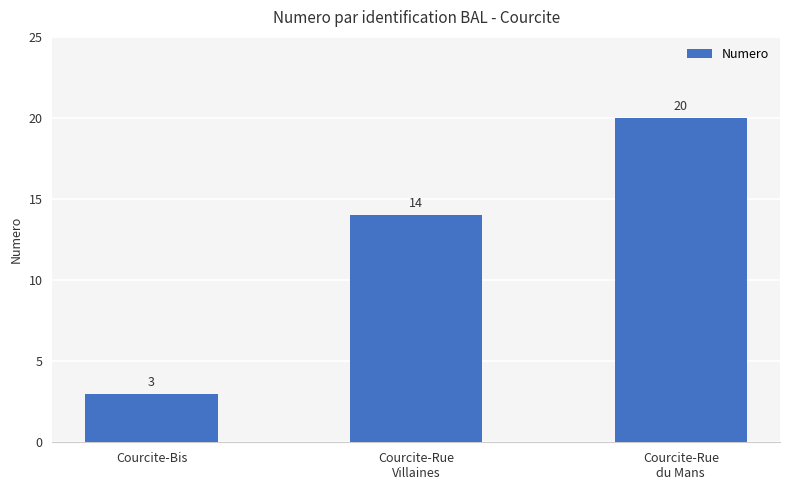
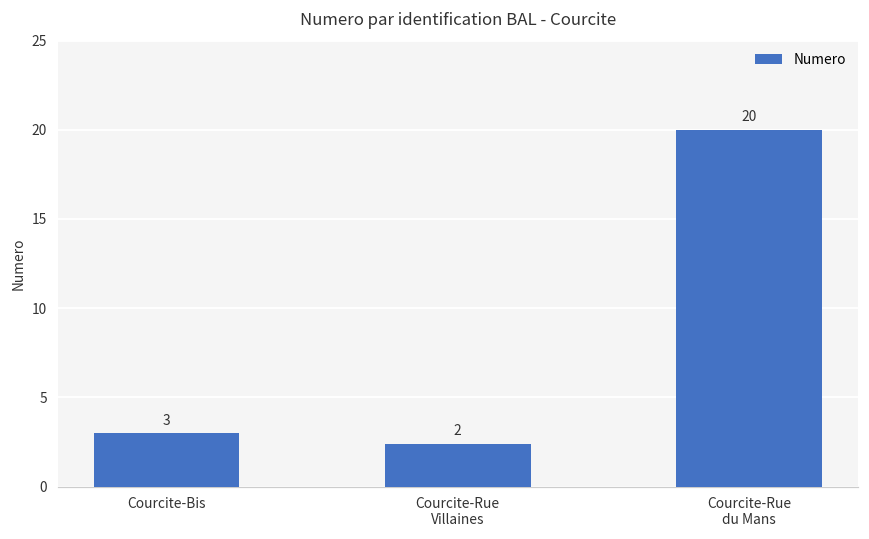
Courcite-Rue Villaines: 14 -> 2
